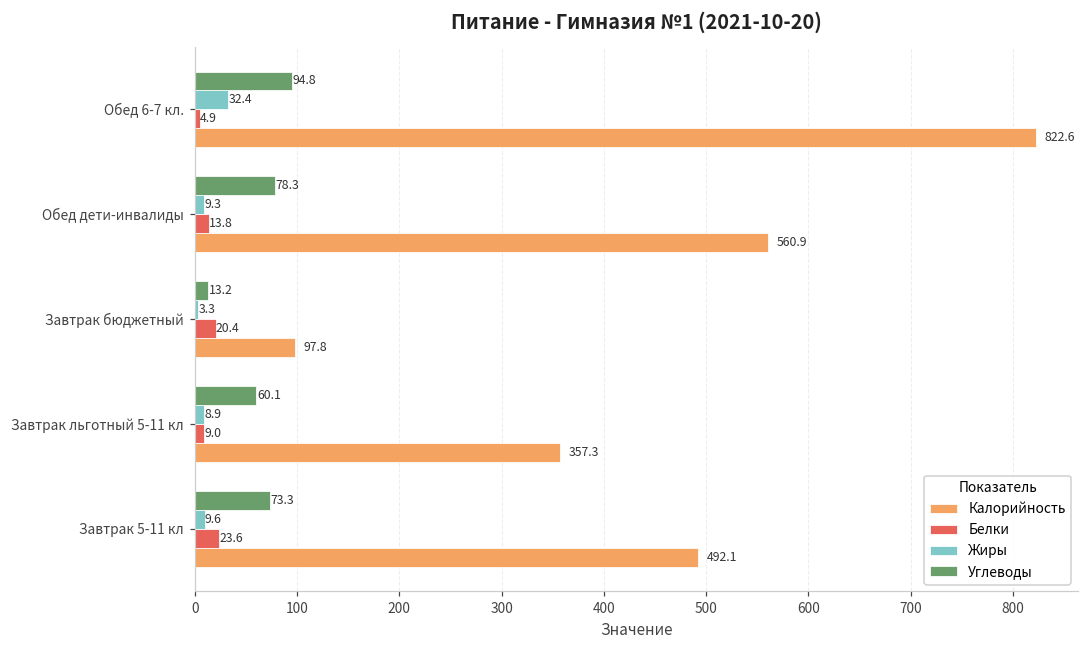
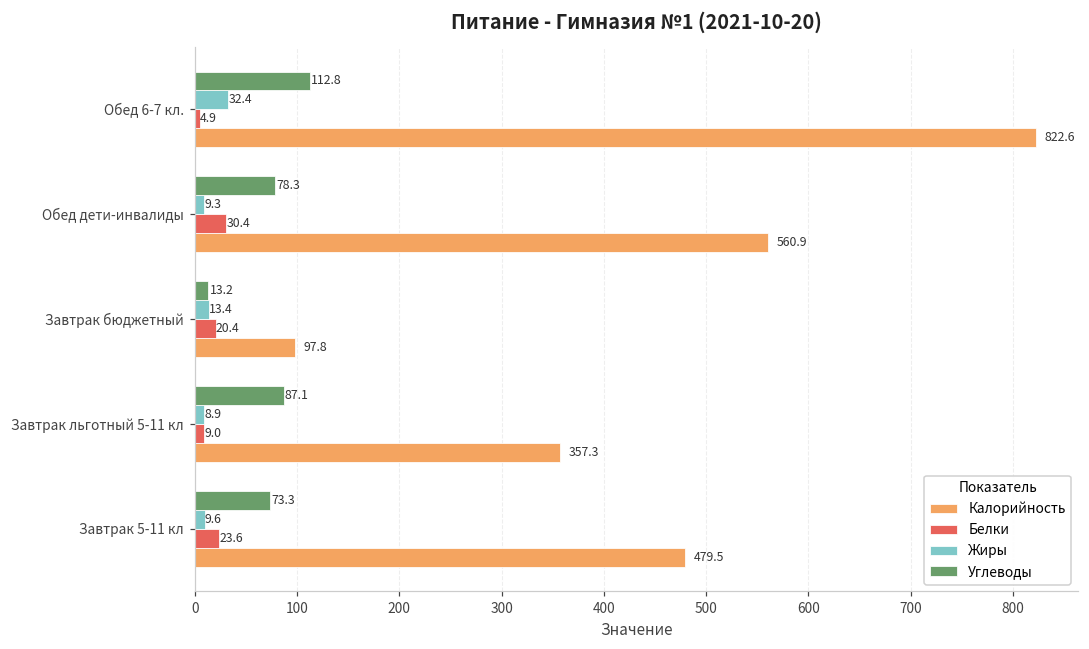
Углеводы, Обед 6-7 кл.: 94.8 -> 112.8
Белки, Обед дети-инвалиды: 13.8 -> 30.4
Жиры, Завтрак бюджетный: 3.3 -> 13.4
Углеводы, Завтрак льготный 5-11 кл: 60.1 -> 87.1
Калорийность, Завтрак 5-11 кл: 492.1 -> 479.5
